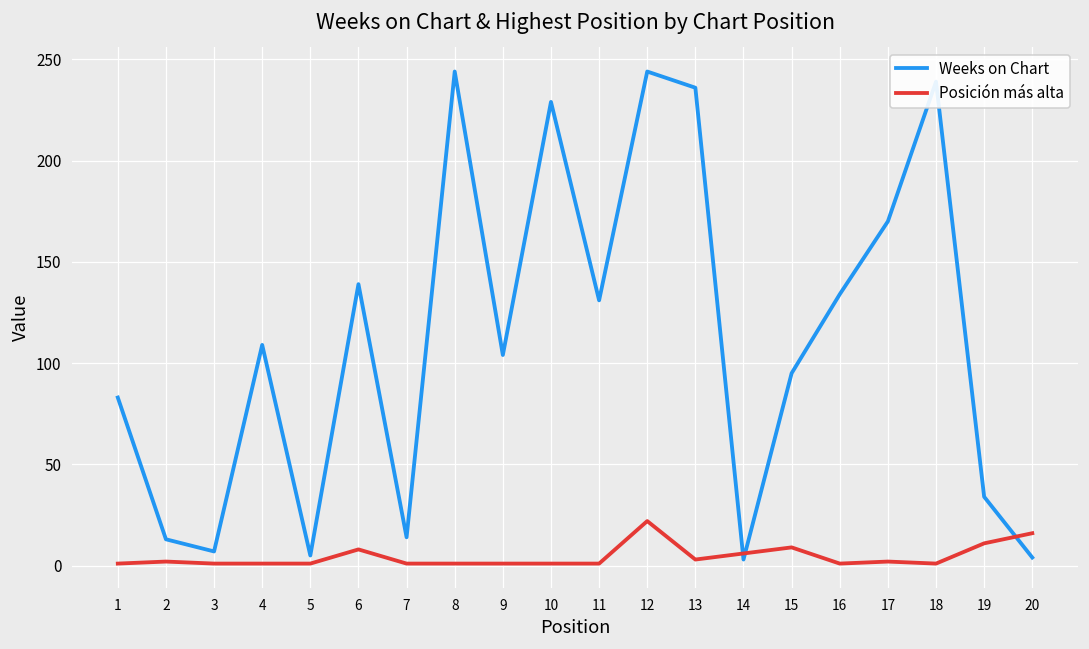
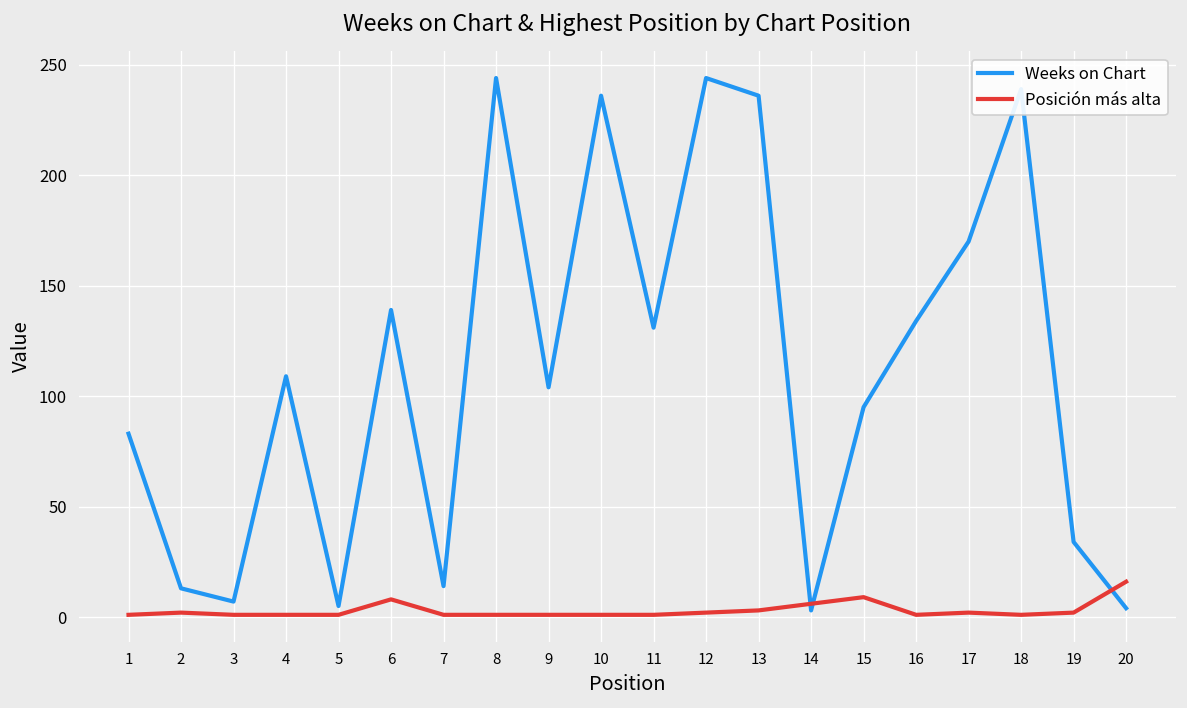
Weeks on Chart, 10: 229 -> 236
Posición más alta, 12: 22 -> 2
Posición más alta, 19: 11 -> 2
